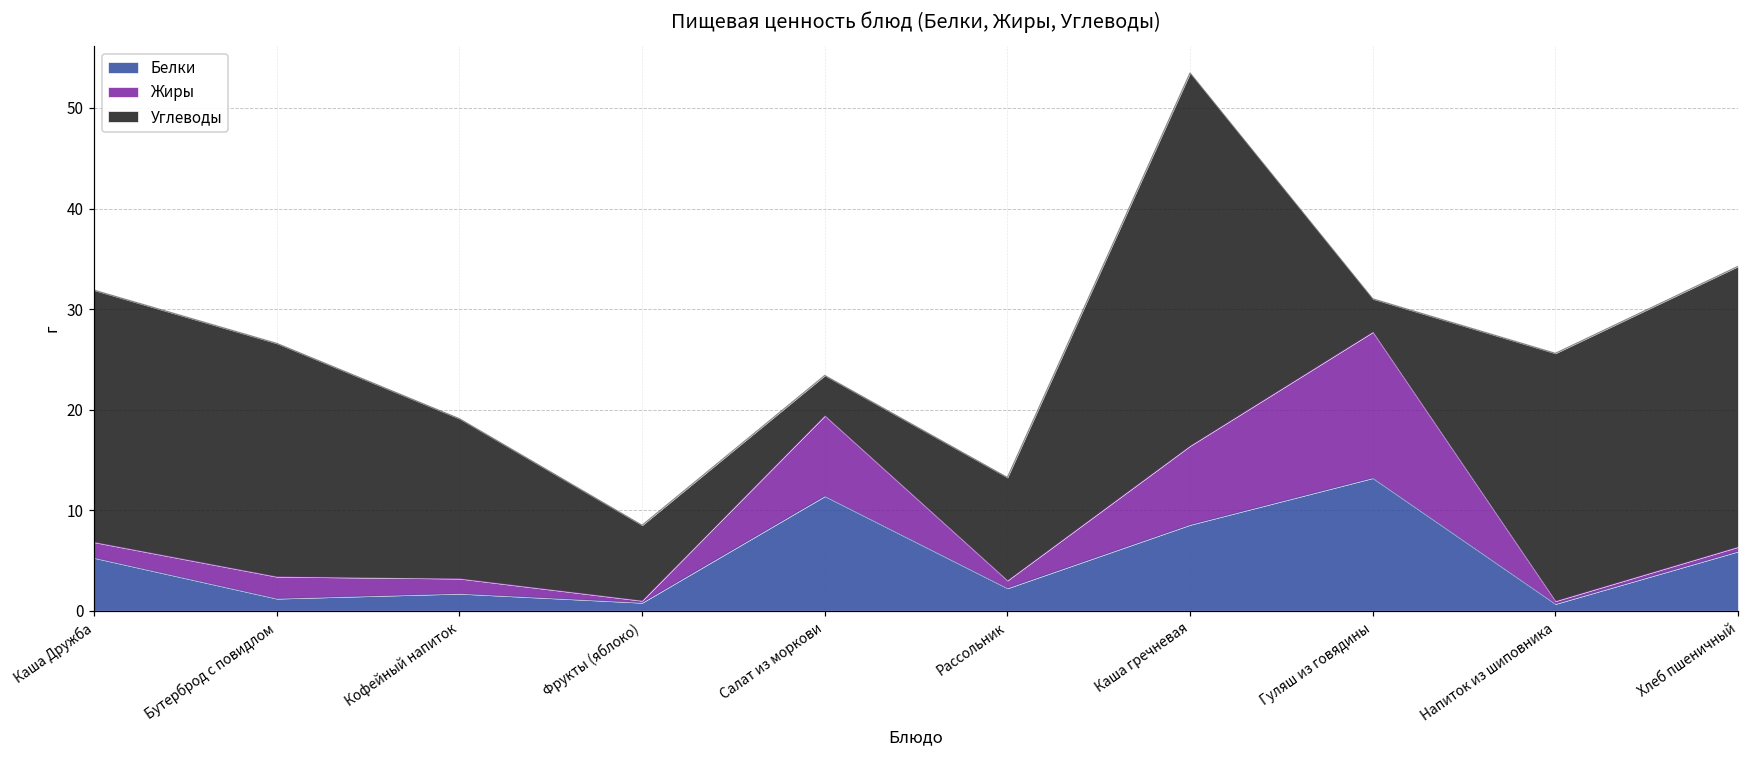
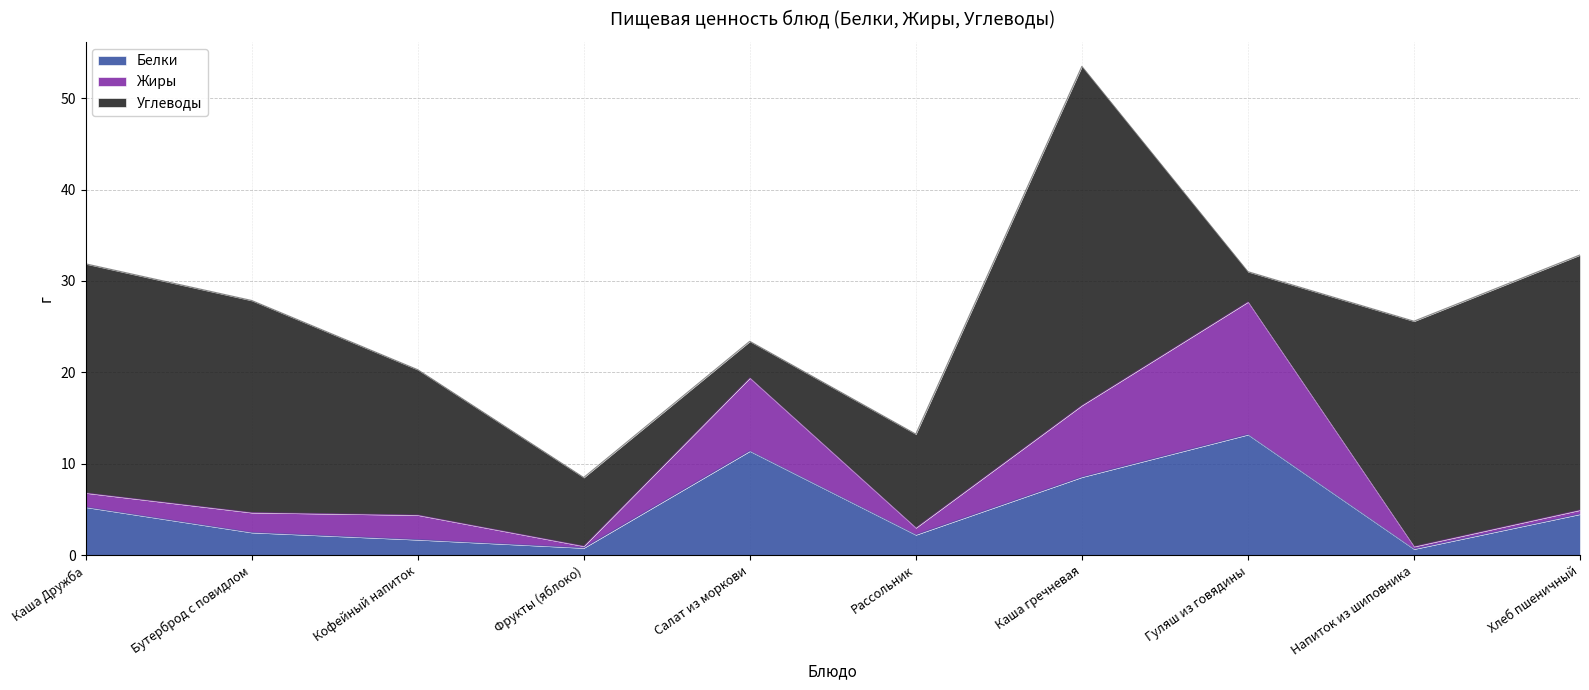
Белки, Бутерброд с повидлом: 1 -> 2
Жиры, Кофейный напиток: 2 -> 3
Белки, Хлеб пшеничный: 6 -> 5
